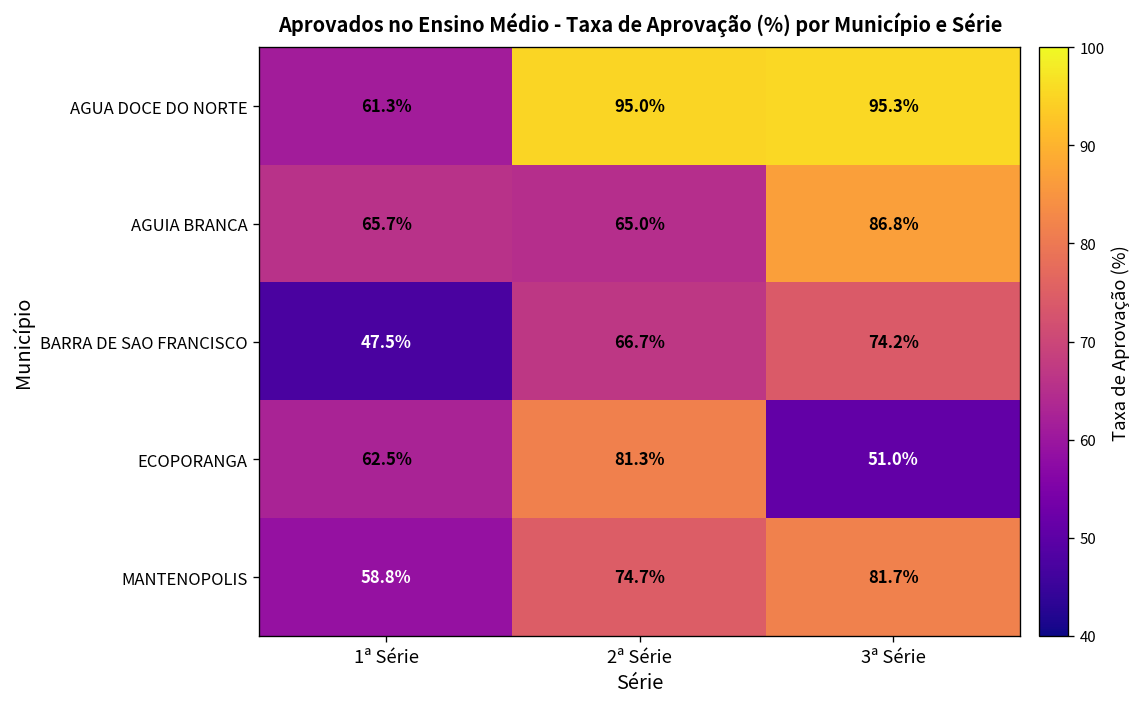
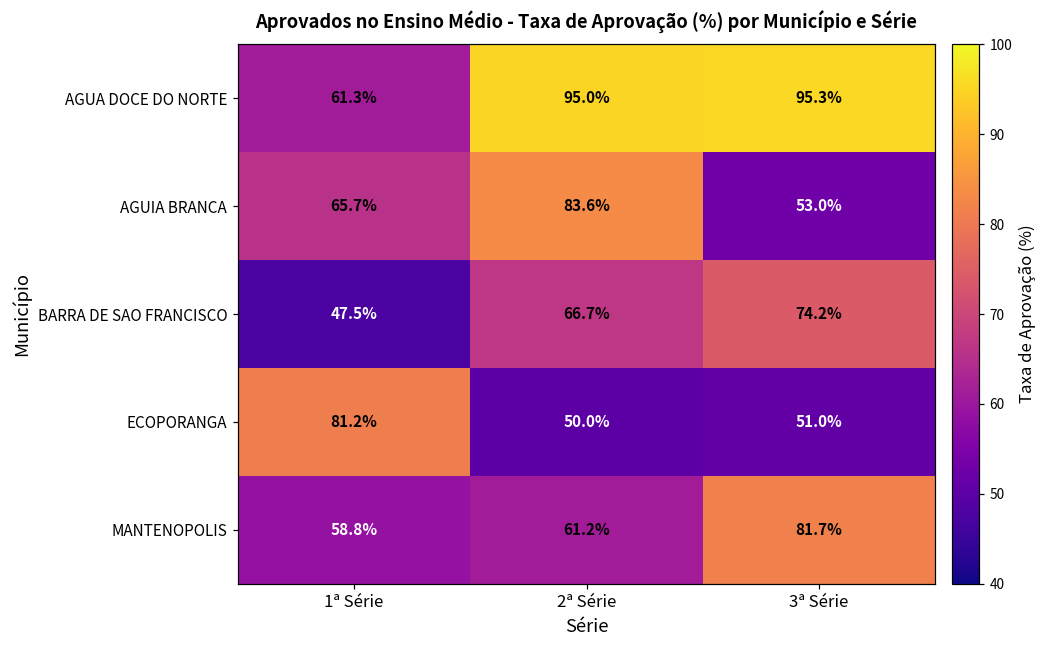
AGUIA BRANCA, 2ª Série: 65.0% -> 83.6%
AGUIA BRANCA, 3ª Série: 86.8% -> 53.0%
ECOPORANGA, 1ª Série: 62.5% -> 81.2%
ECOPORANGA, 2ª Série: 81.3% -> 50.0%
MANTENOPOLIS, 2ª Série: 74.7% -> 61.2%
